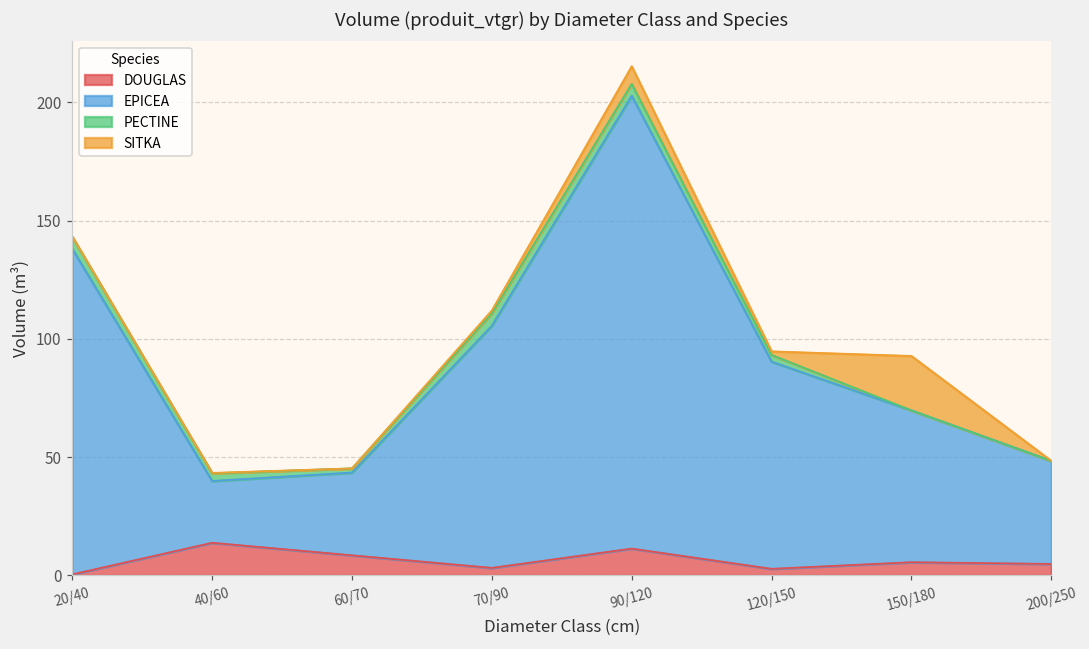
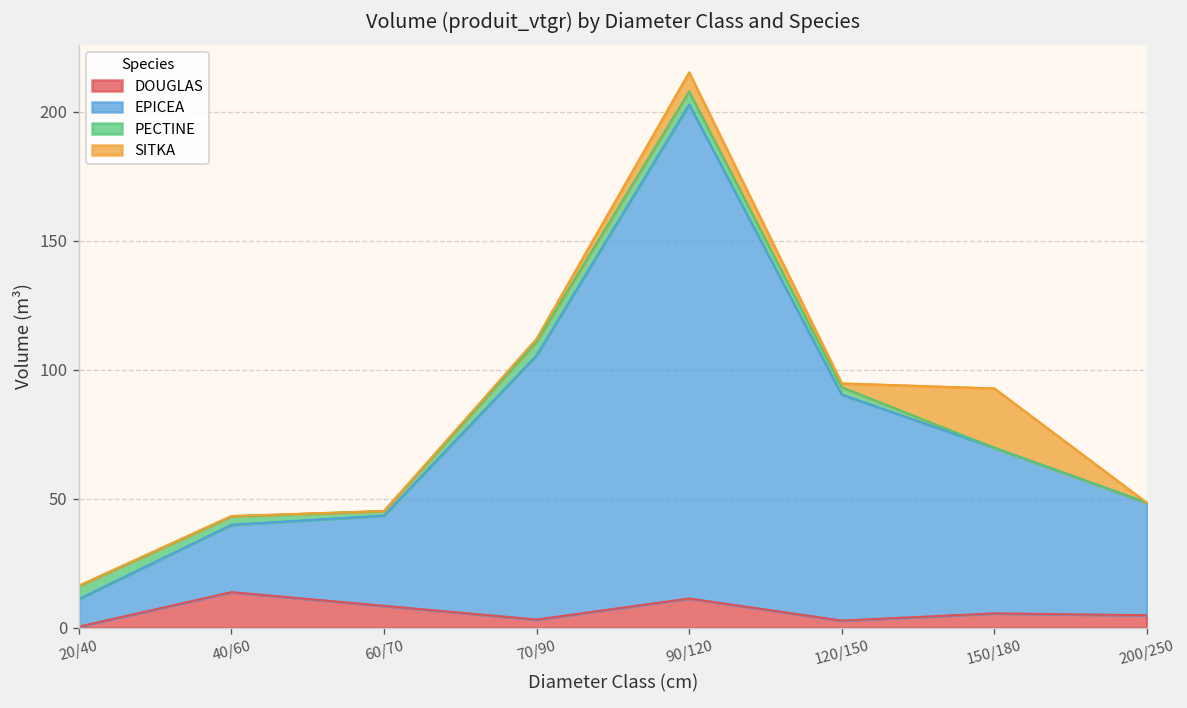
EPICEA, 20/40: 138 -> 11
